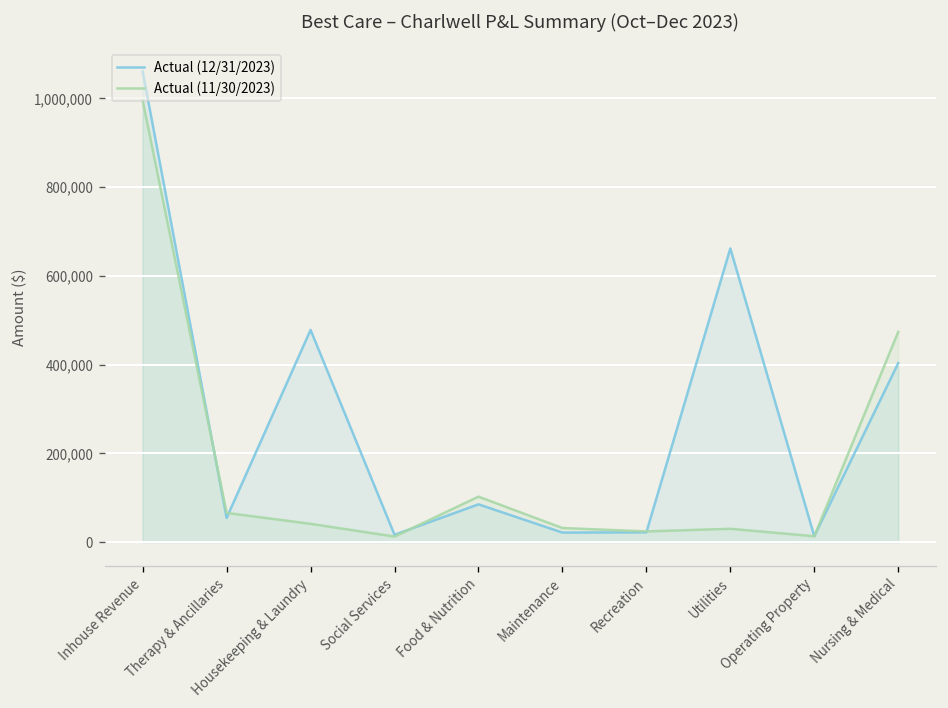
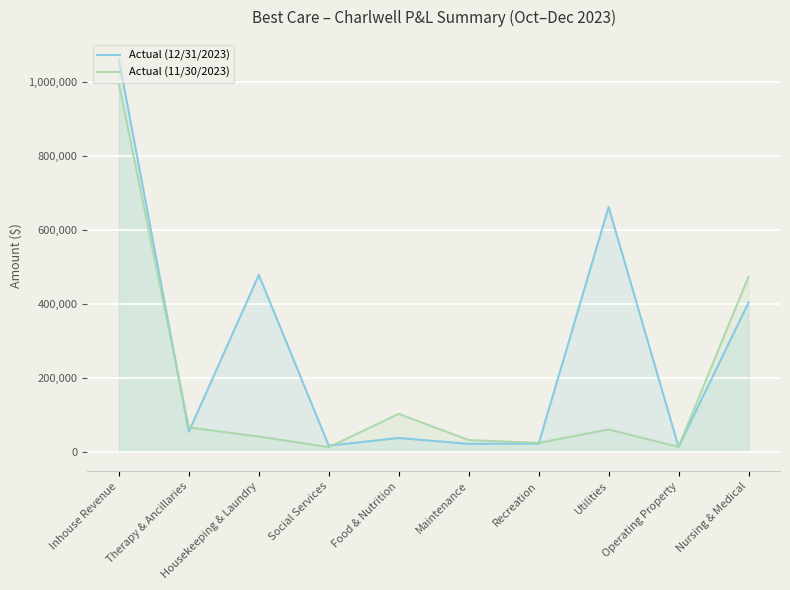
Actual (12/31/2023), Food & Nutrition: 90,000 -> 40,000
Actual (11/30/2023), Utilities: 30,000 -> 60,000
